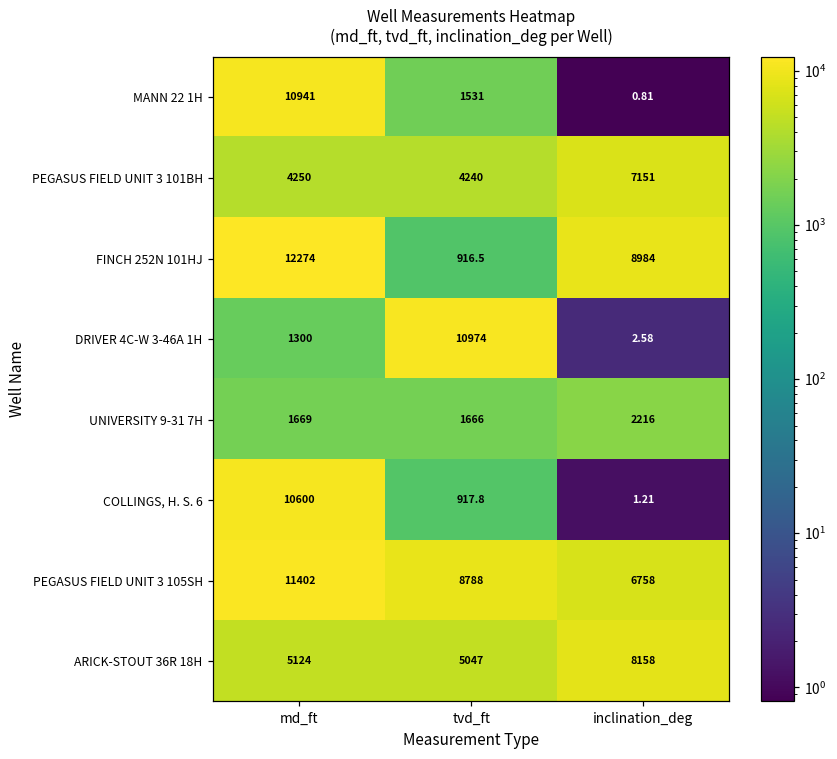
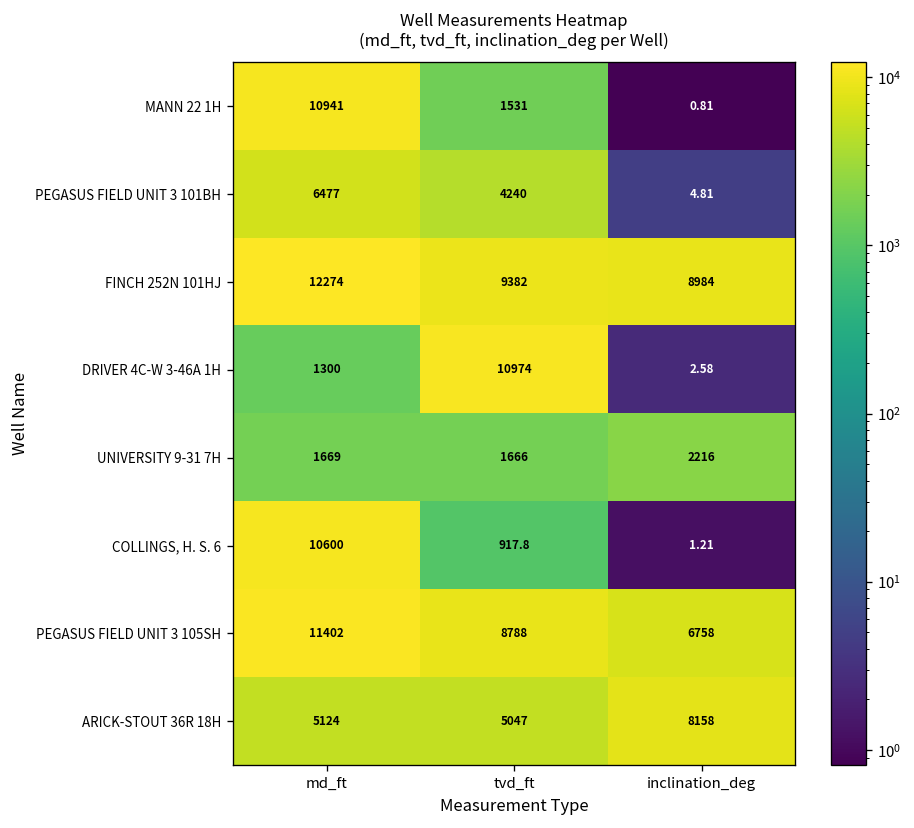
PEGASUS FIELD UNIT 3 101BH, md_ft: 4250 -> 6477
PEGASUS FIELD UNIT 3 101BH, inclination_deg: 7151 -> 4.81
FINCH 252N 101HJ, tvd_ft: 916.5 -> 9382
